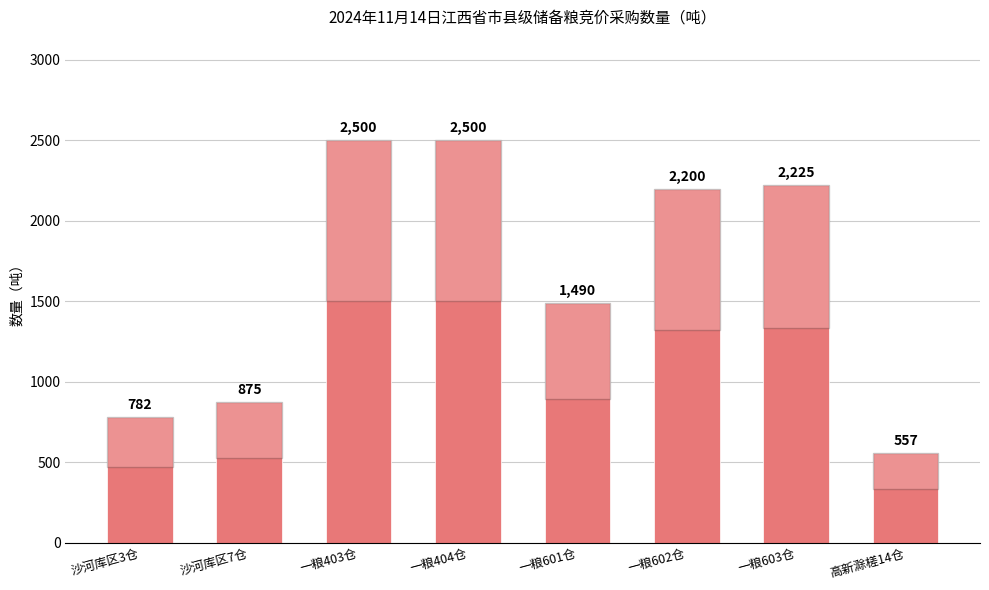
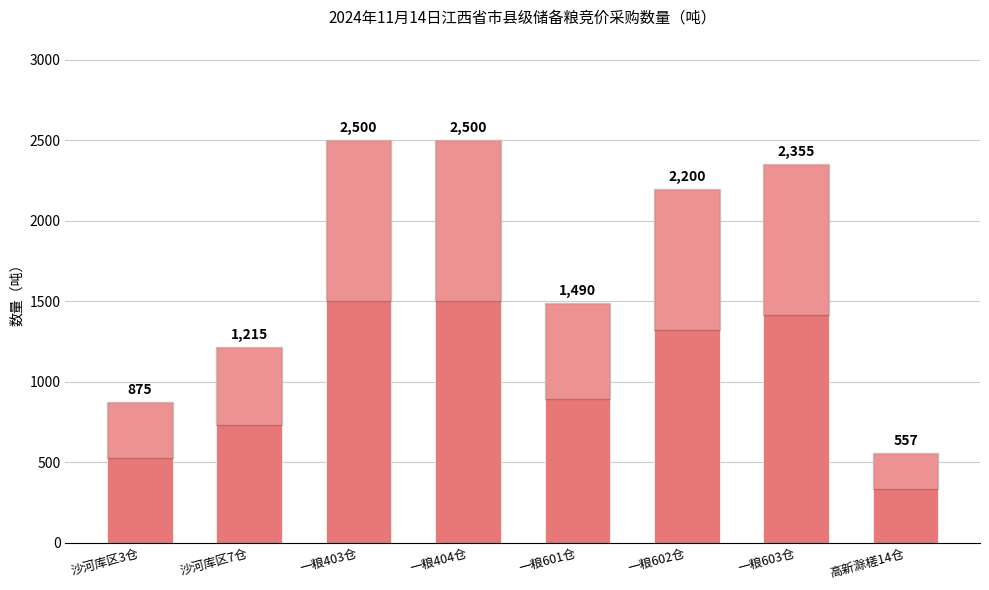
沙河库区3仓: 782 -> 875
沙河库区7仓: 875 -> 1,215
一粮603仓: 2,225 -> 2,355
